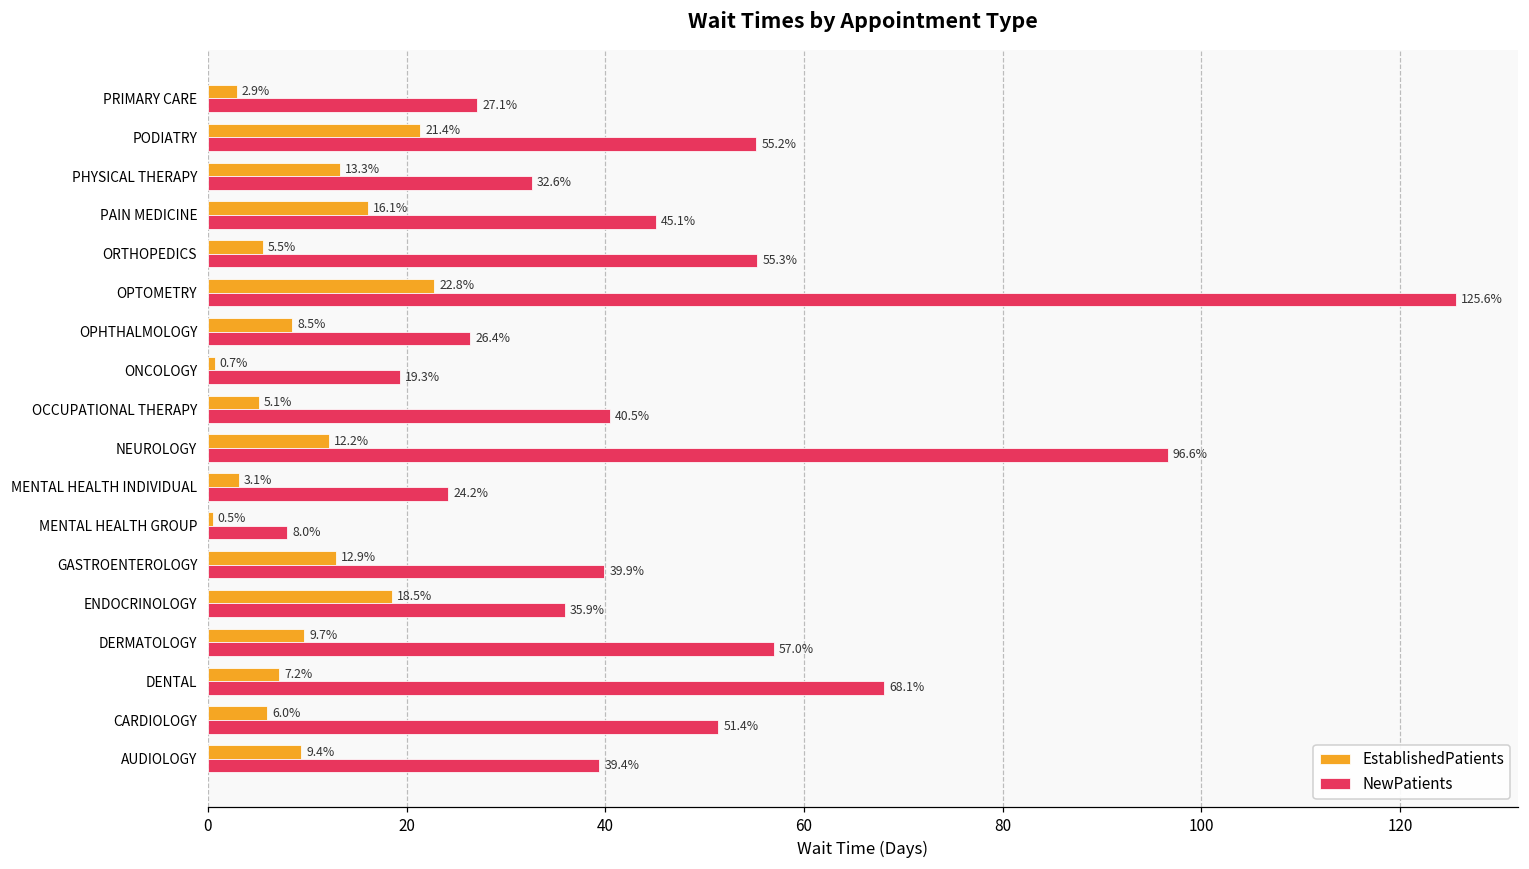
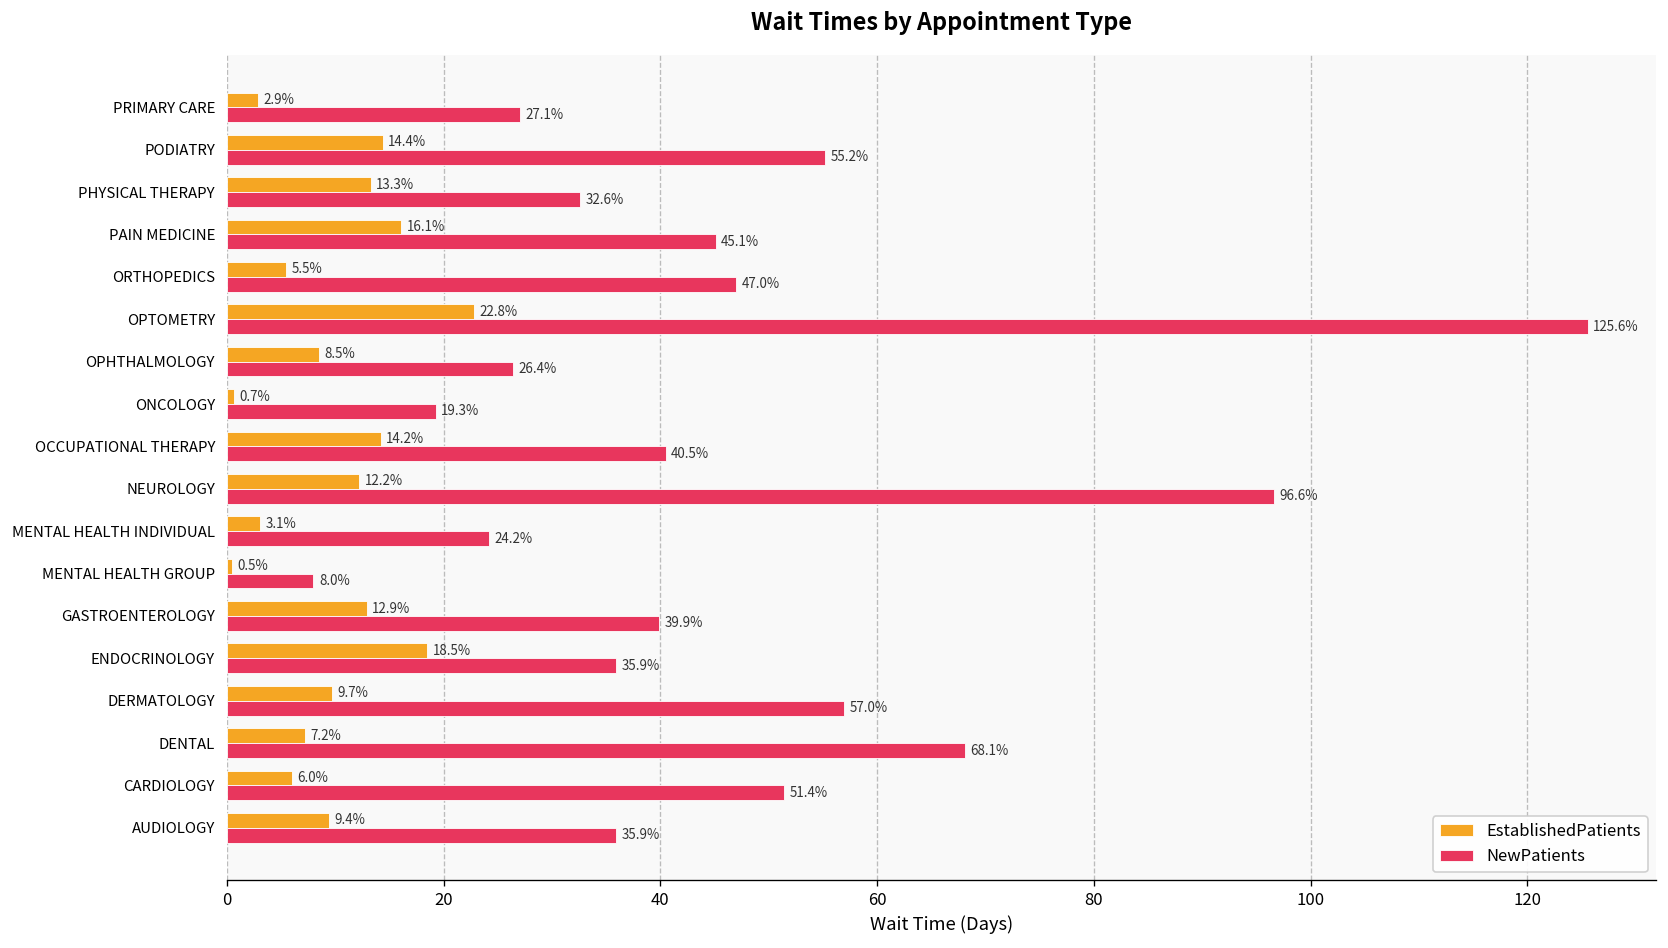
EstablishedPatients, PODIATRY: 21.4% -> 14.4%
NewPatients, ORTHOPEDICS: 55.3% -> 47.0%
EstablishedPatients, OCCUPATIONAL THERAPY: 5.1% -> 14.2%
NewPatients, AUDIOLOGY: 39.4% -> 35.9%
